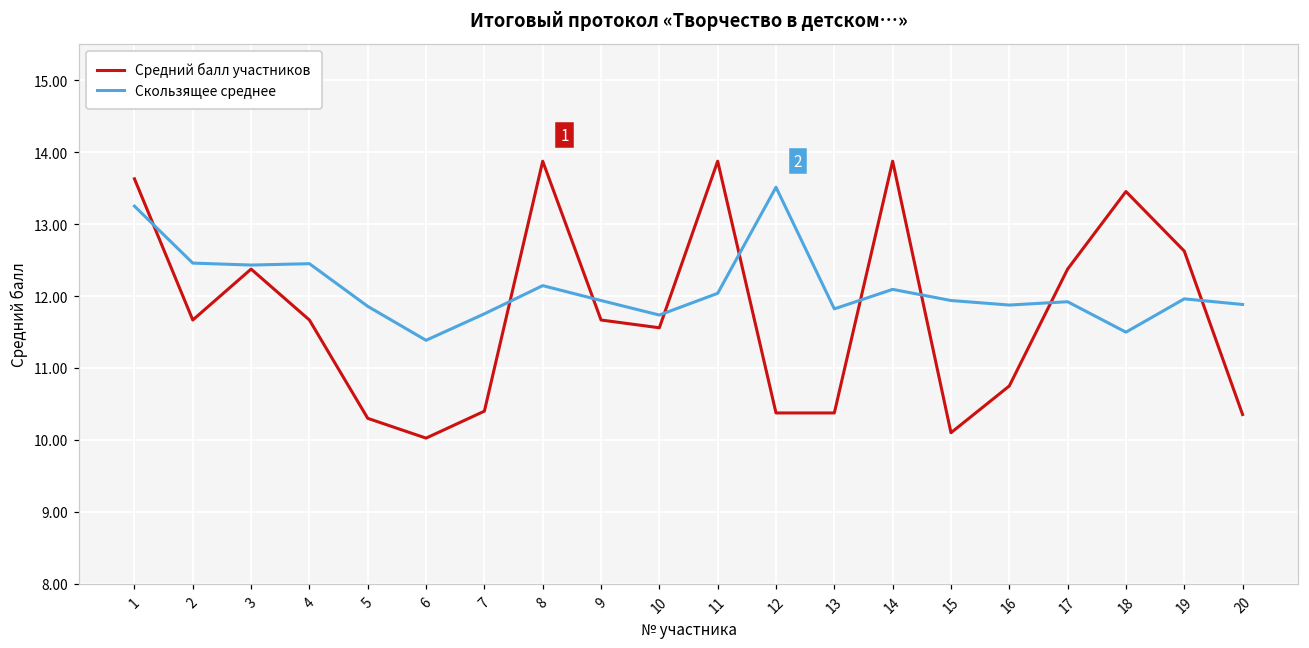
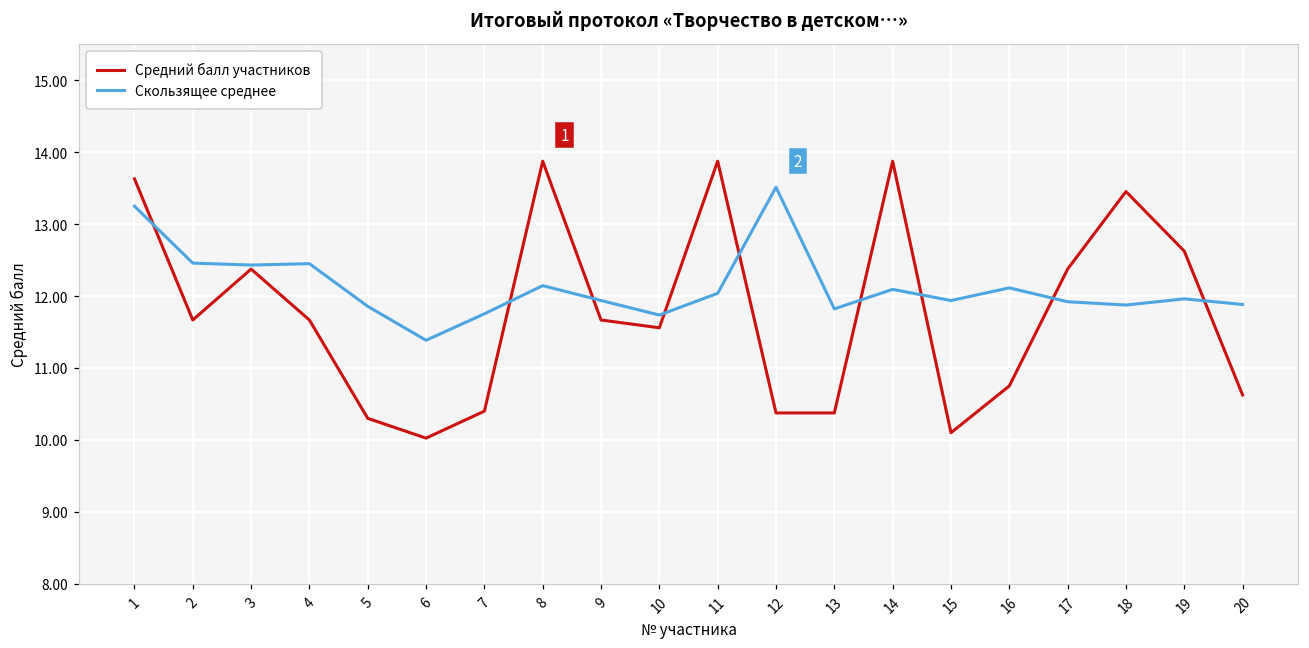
Скользящее среднее, 16: 11.9 -> 12.1
Скользящее среднее, 18: 11.5 -> 11.9
Средний балл участников, 20: 10.4 -> 10.6
